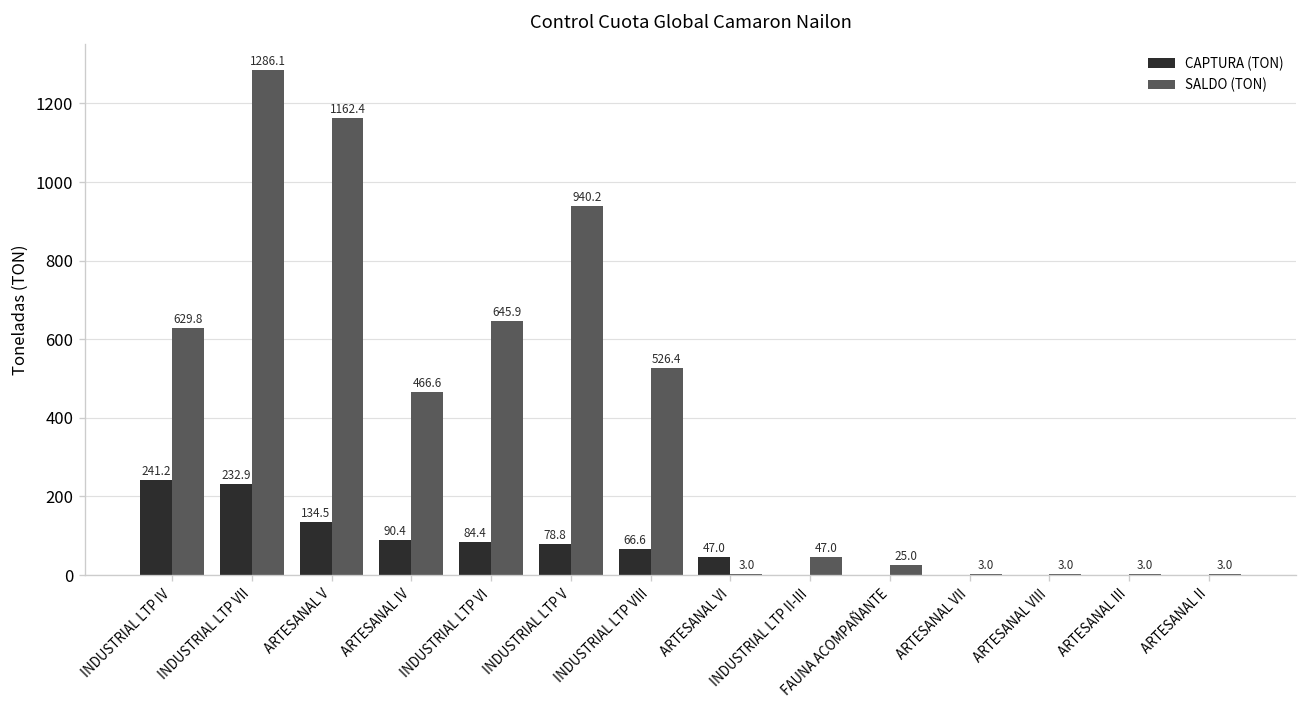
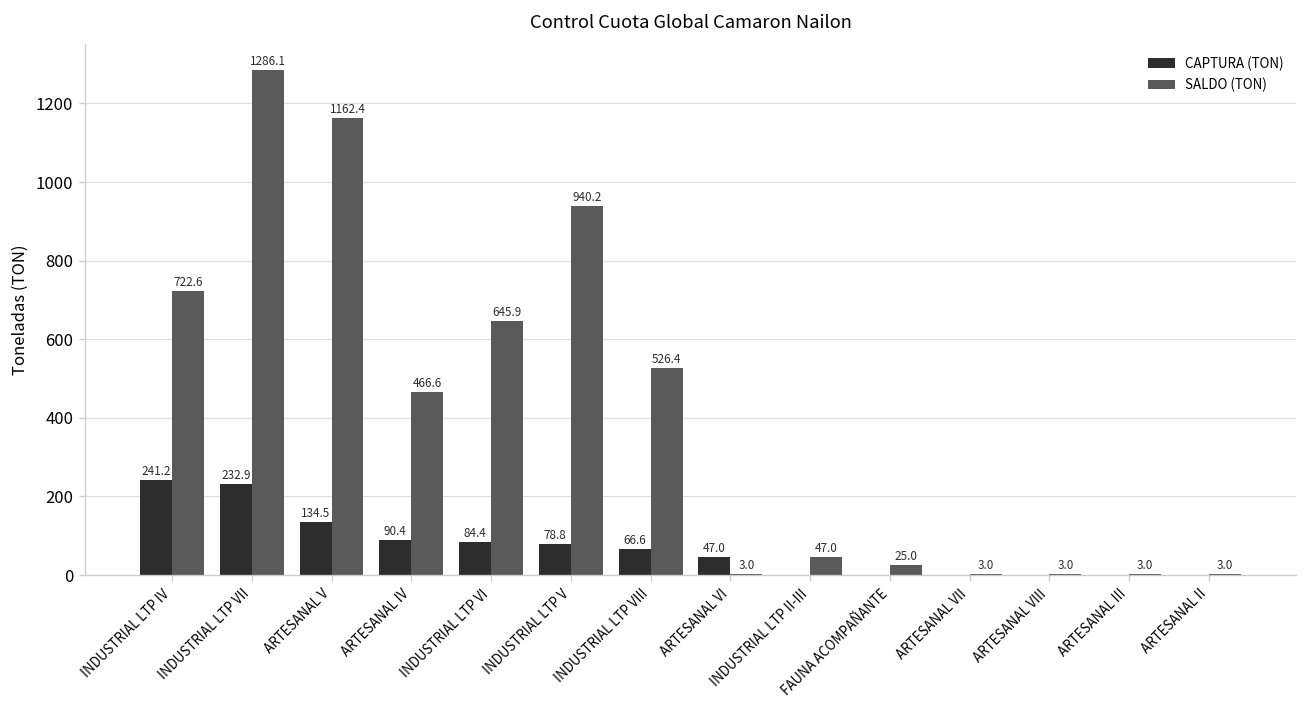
SALDO (TON), INDUSTRIAL LTP IV: 629.8 -> 722.6
